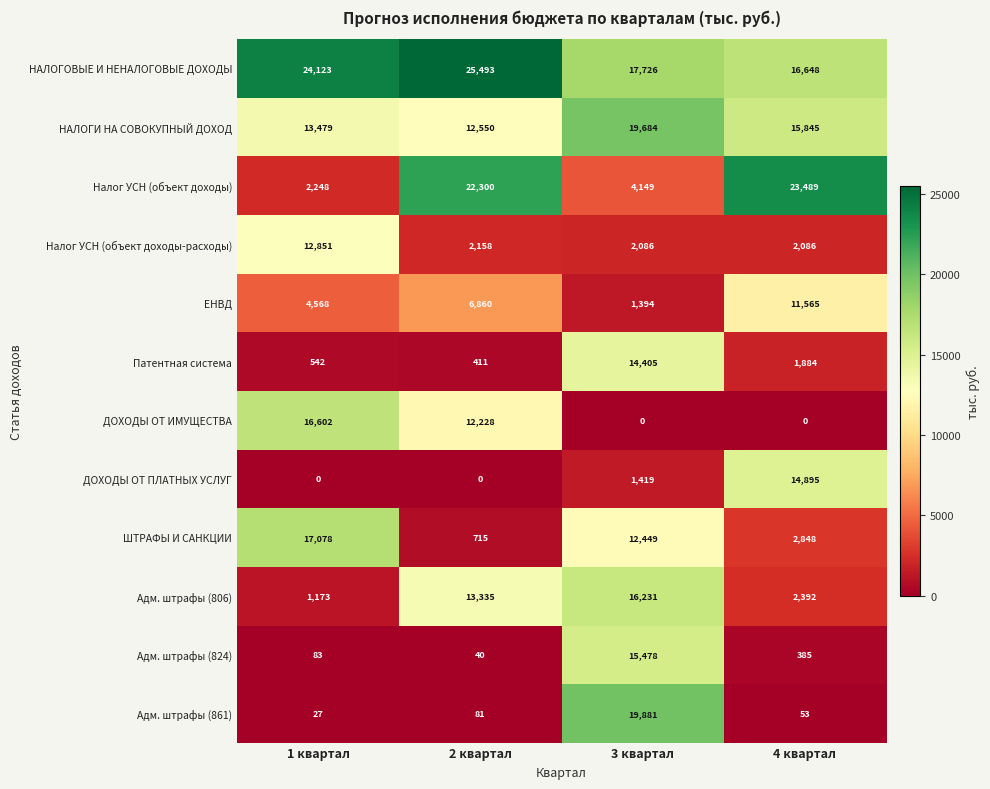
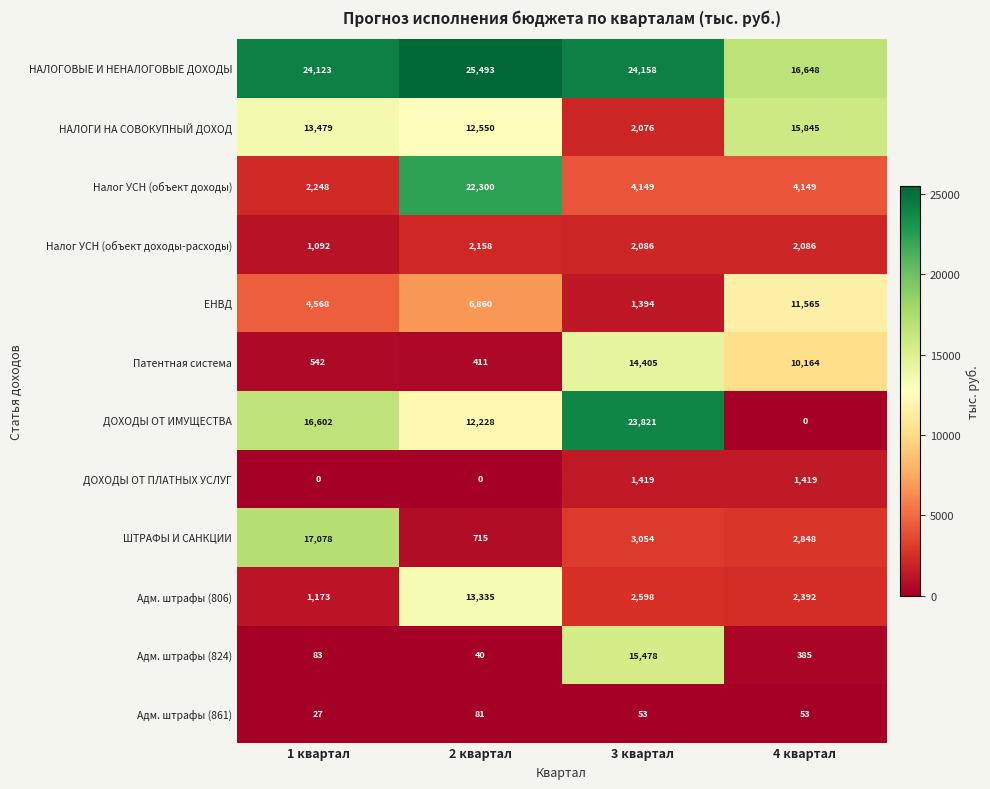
НАЛОГОВЫЕ И НЕНАЛОГОВЫЕ ДОХОДЫ, 3 квартал: 17,726 -> 24,158
НАЛОГИ НА СОВОКУПНЫЙ ДОХОД, 3 квартал: 19,684 -> 2,076
Налог УСН (объект доходы), 4 квартал: 23,489 -> 4,149
Налог УСН (объект доходы-расходы), 1 квартал: 12,851 -> 1,092
Патентная система, 4 квартал: 1,884 -> 10,164
ДОХОДЫ ОТ ИМУЩЕСТВА, 3 квартал: 0 -> 23,821
ДОХОДЫ ОТ ПЛАТНЫХ УСЛУГ, 4 квартал: 14,895 -> 1,419
ШТРАФЫ И САНКЦИИ, 3 квартал: 12,449 -> 3,054
Адм. штрафы (806), 3 квартал: 16,231 -> 2,598
Адм. штрафы (861), 3 квартал: 19,881 -> 53
